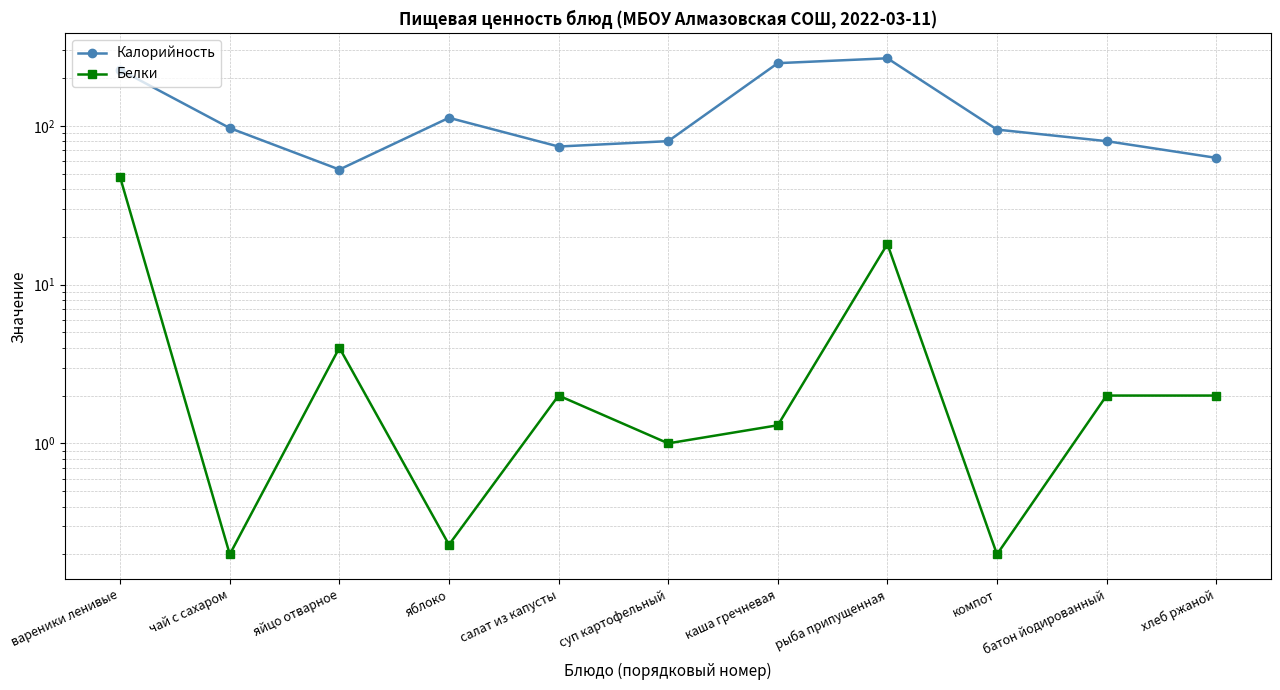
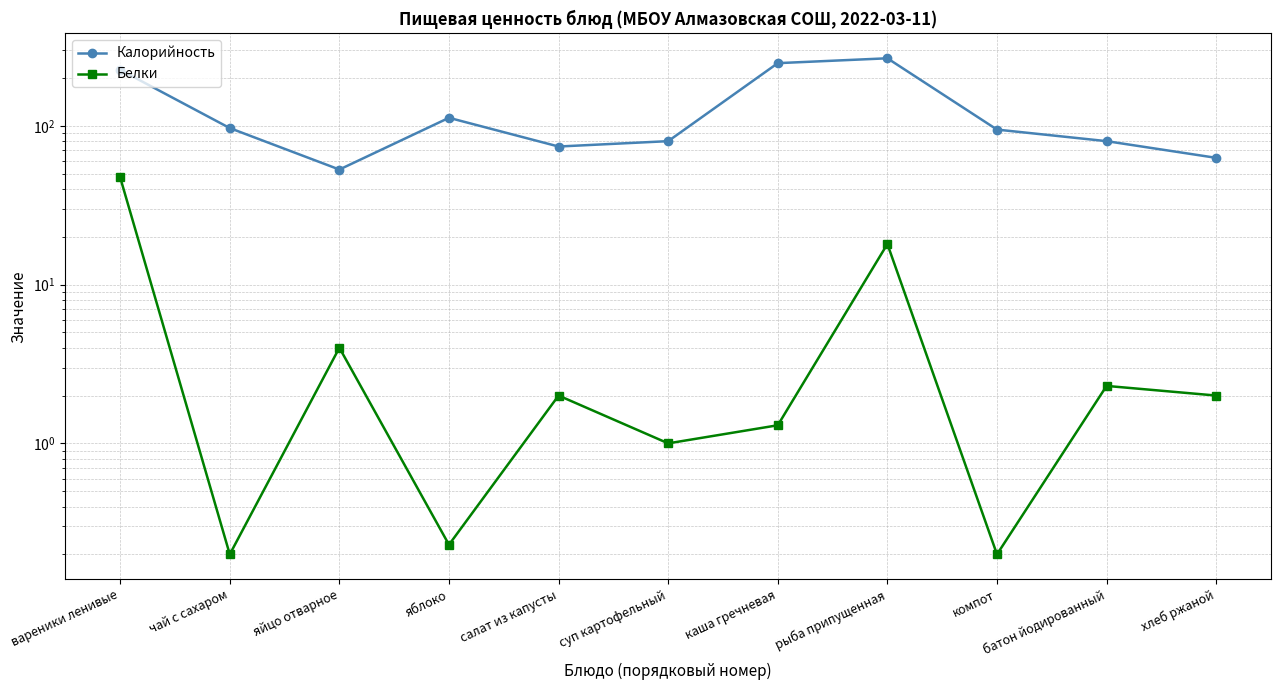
Белки, батон йодированный: 2.0 -> 2.3
